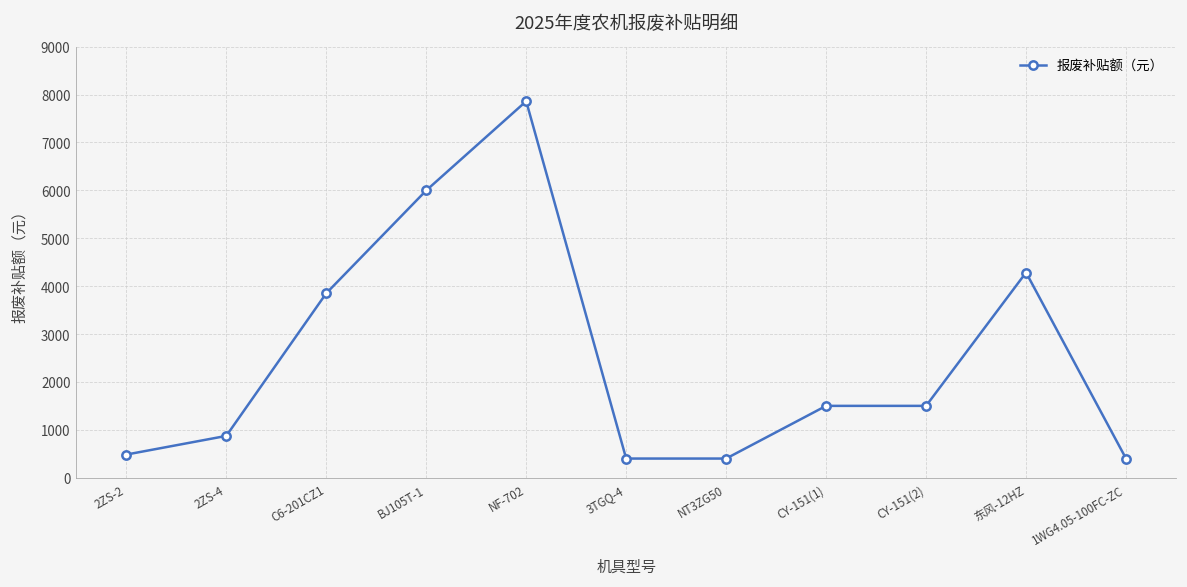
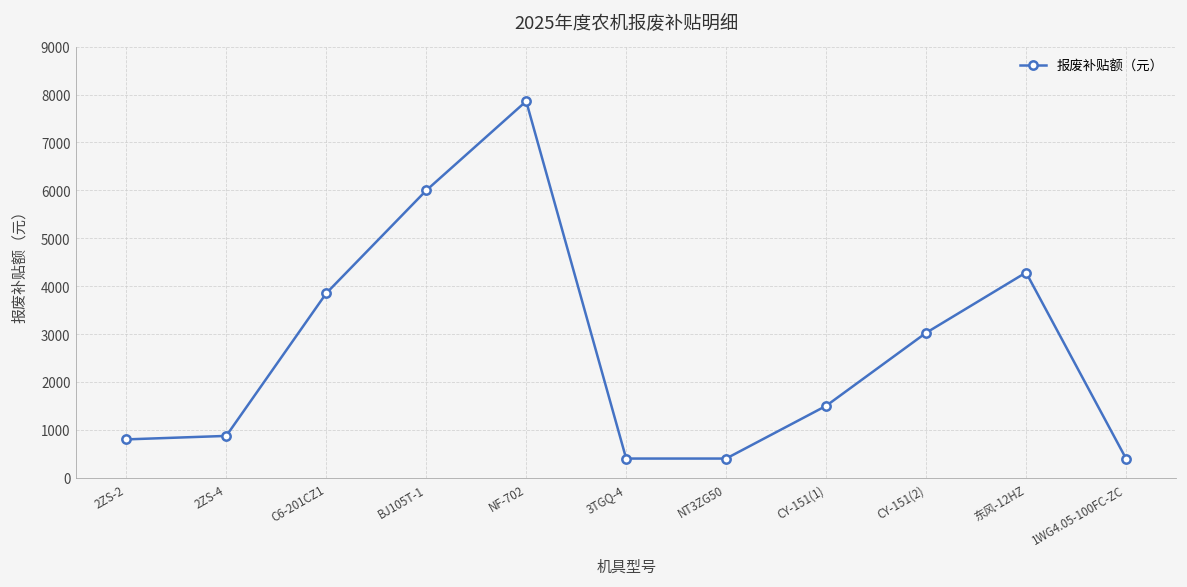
2ZS-2: 500 -> 800
CY-151(2): 1500 -> 3000
